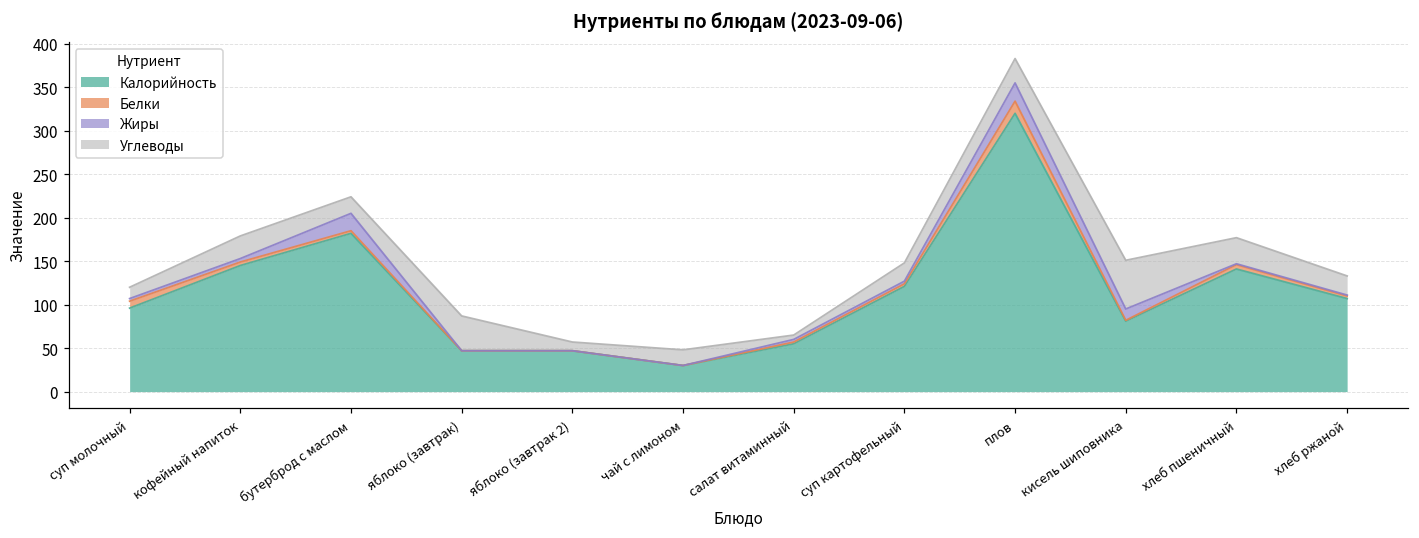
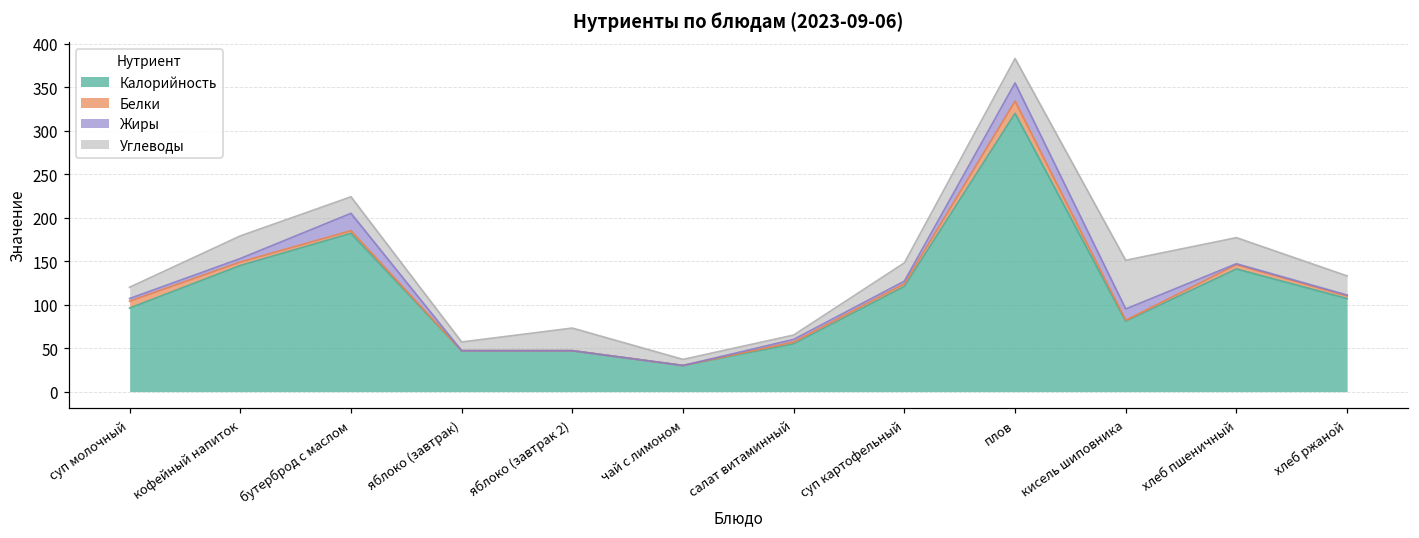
Углеводы, яблоко (завтрак): 40 -> 10
Углеводы, яблоко (завтрак 2): 10 -> 30
Углеводы, чай с лимоном: 20 -> 10
